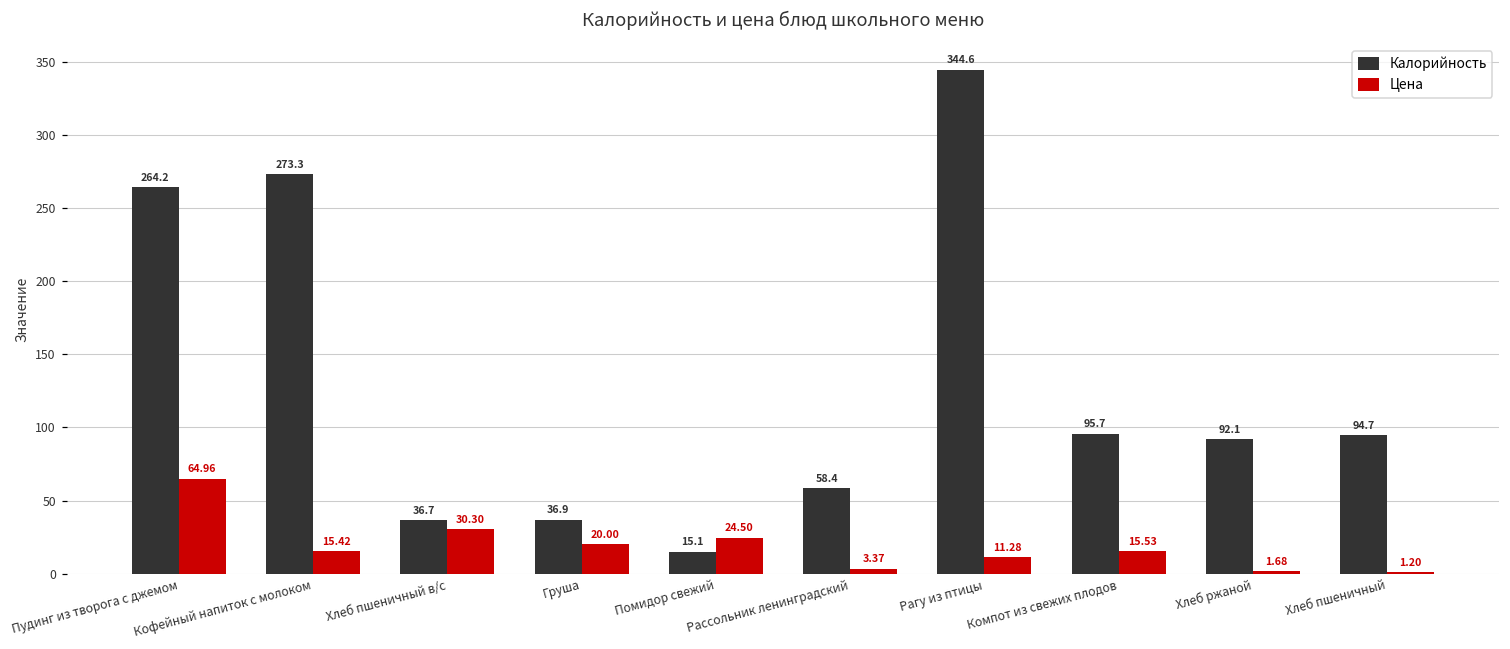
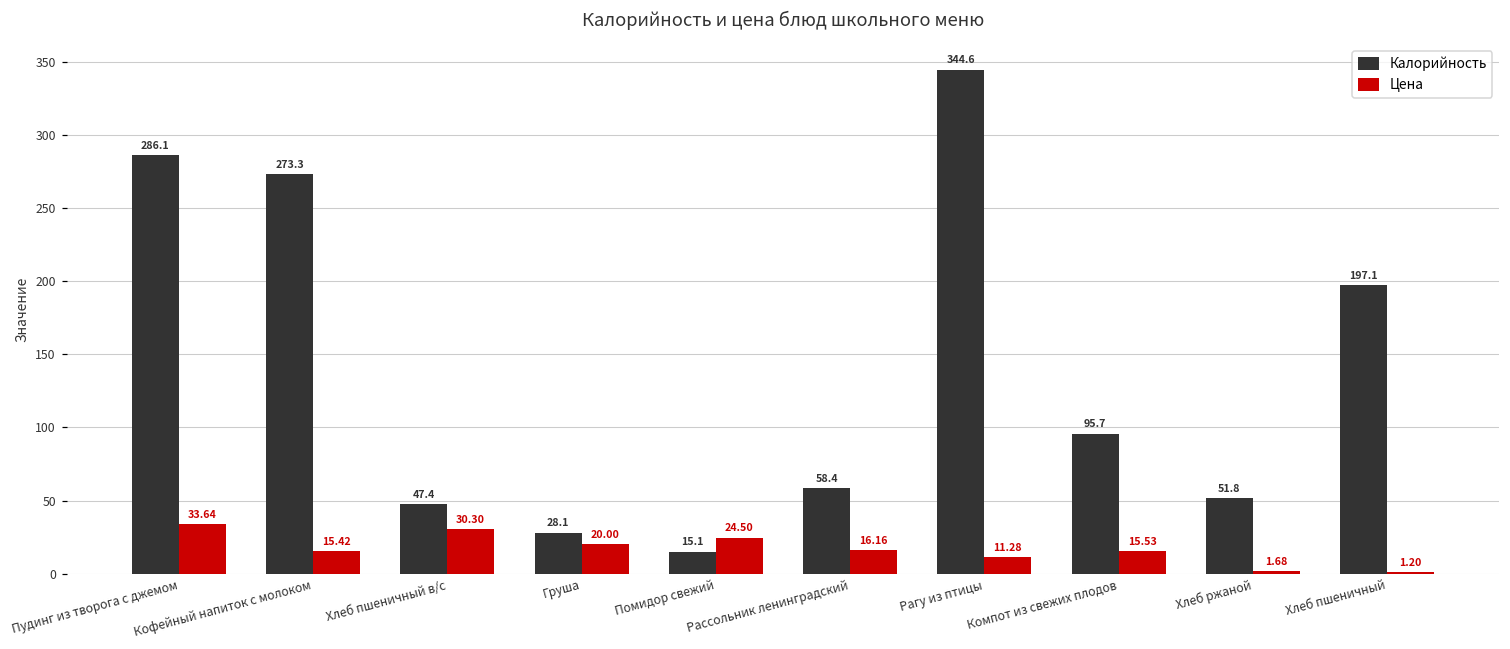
Калорийность, Пудинг из творога с джемом: 264.2 -> 286.1
Цена, Пудинг из творога с джемом: 64.96 -> 33.64
Калорийность, Хлеб пшеничный в/с: 36.7 -> 47.4
Калорийность, Груша: 36.9 -> 28.1
Цена, Рассольник ленинградский: 3.37 -> 16.16
Калорийность, Хлеб ржаной: 92.1 -> 51.8
Калорийность, Хлеб пшеничный: 94.7 -> 197.1
